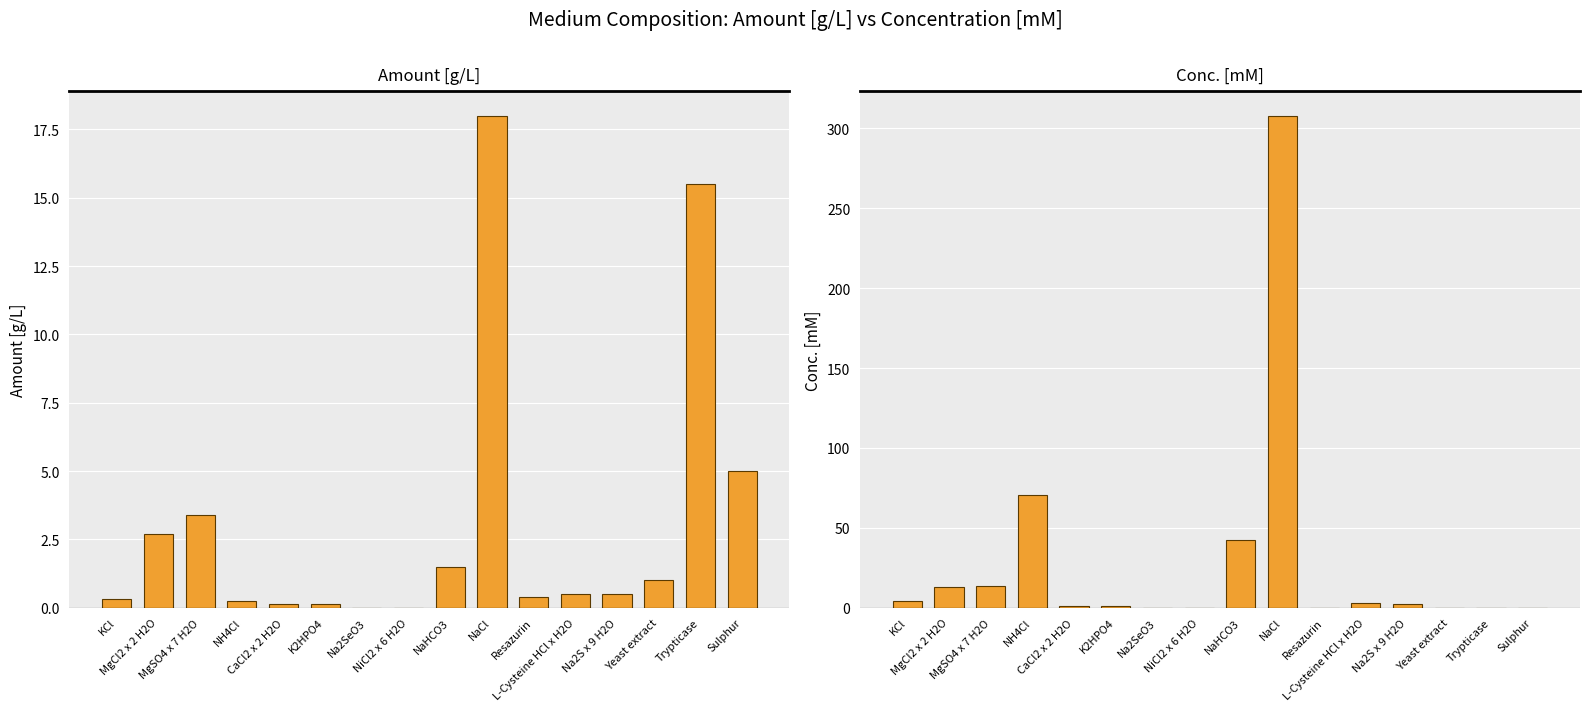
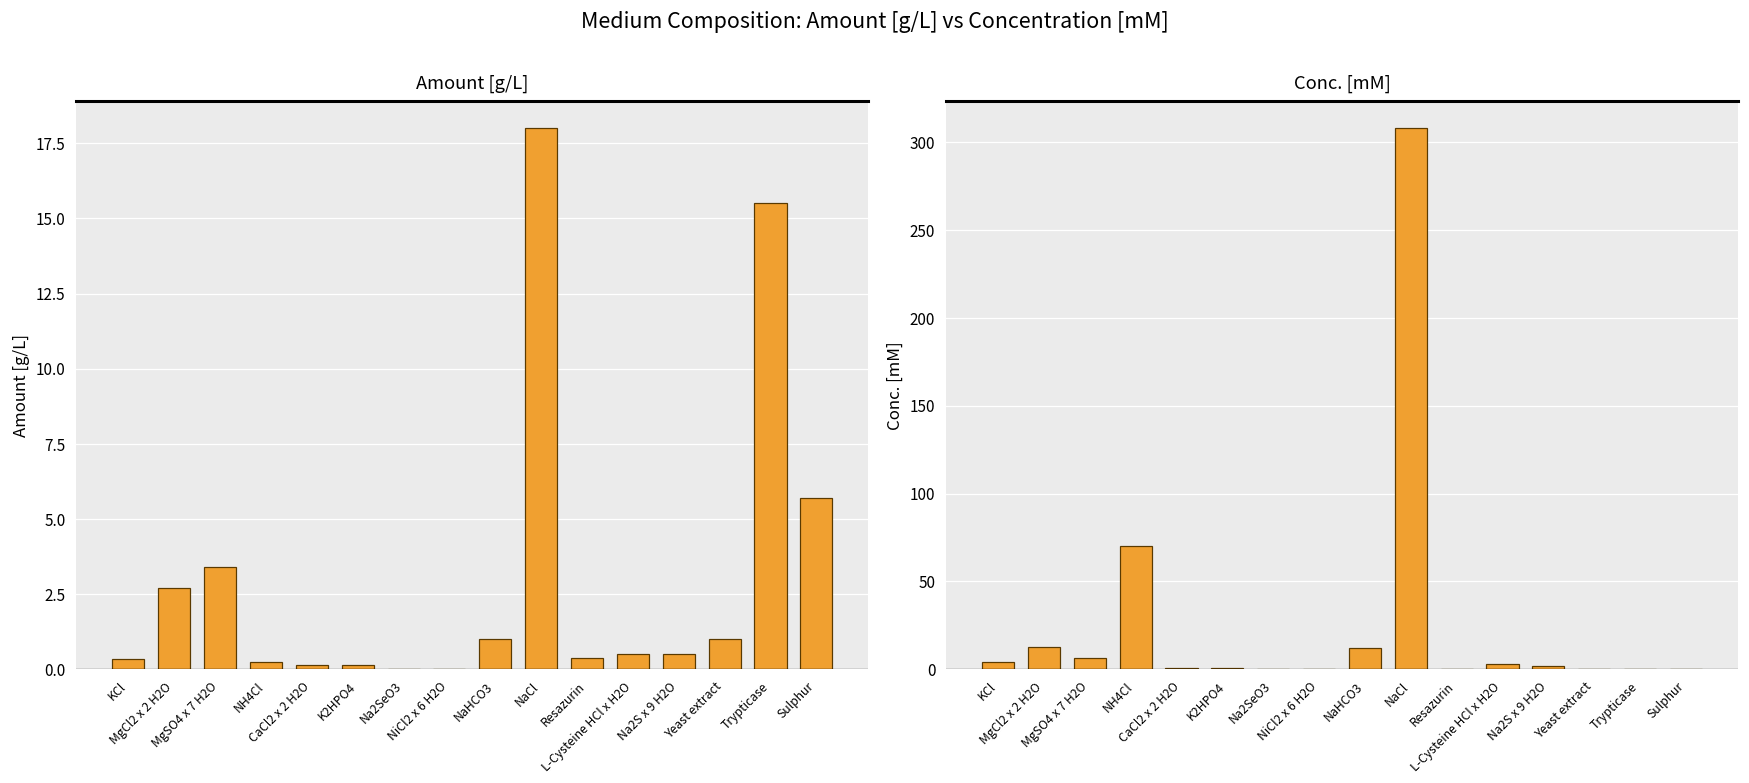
Amount [g/L], NaHCO3: 1.5 -> 1.0
Amount [g/L], Sulphur: 5.0 -> 5.7
Conc. [mM], MgSO4 x 7 H2O: 14 -> 6
Conc. [mM], NaHCO3: 42 -> 12
